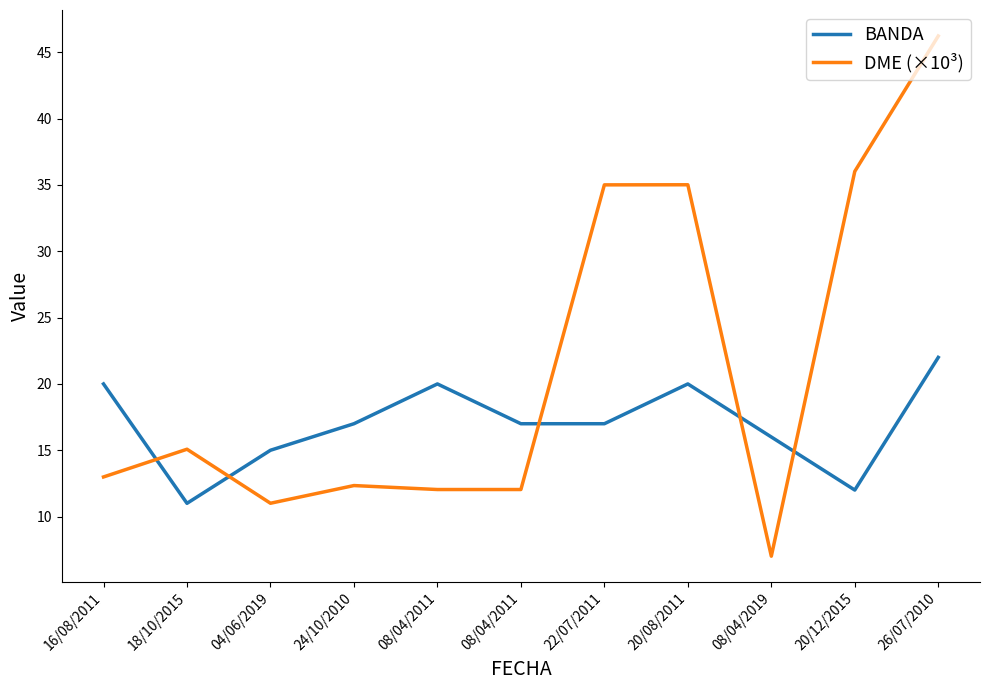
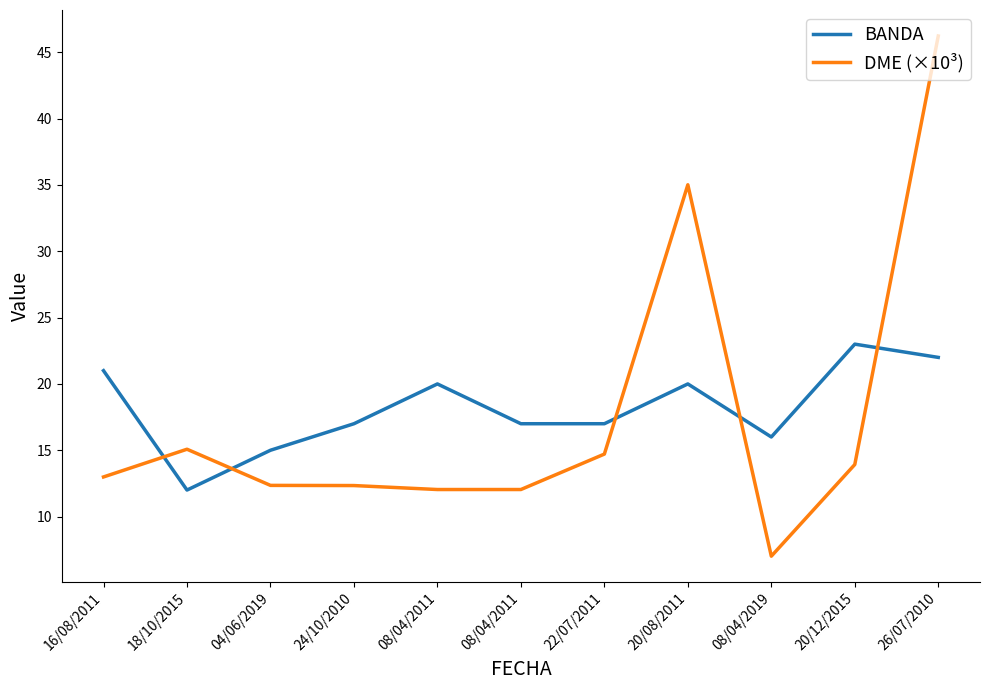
BANDA, 16/08/2011: 20 -> 21
BANDA, 18/10/2015: 11 -> 12
DME (×10³), 04/06/2019: 11.0 -> 12.4
DME (×10³), 22/07/2011: 35.0 -> 14.7
BANDA, 20/12/2015: 12 -> 23
DME (×10³), 20/12/2015: 36.0 -> 13.9
